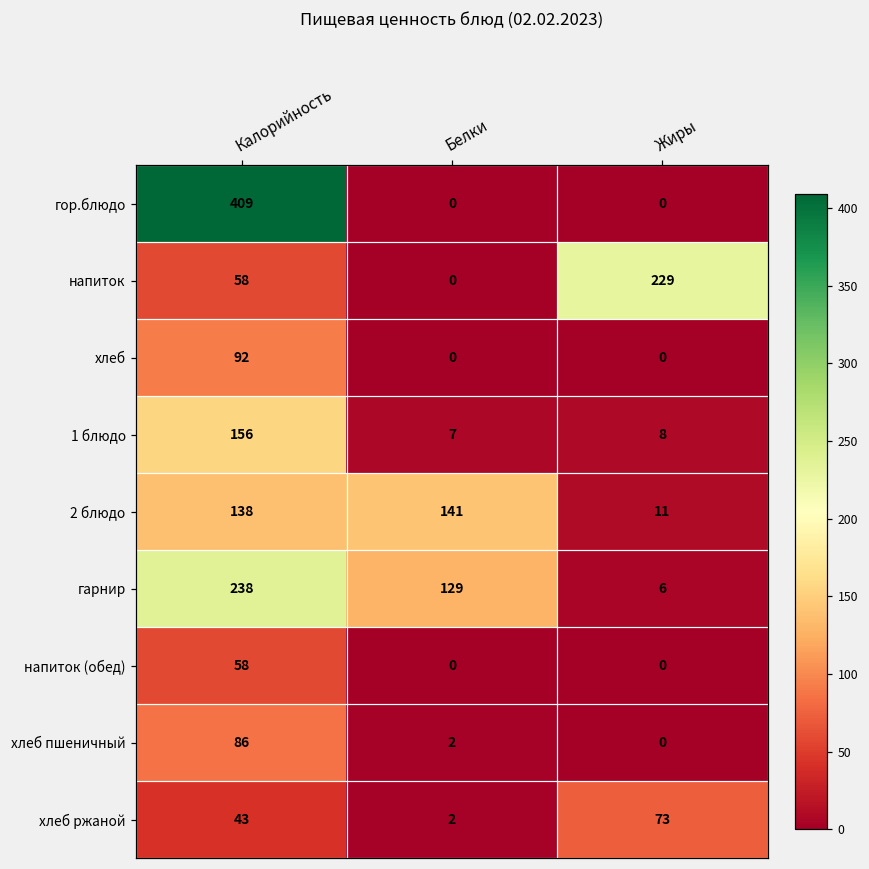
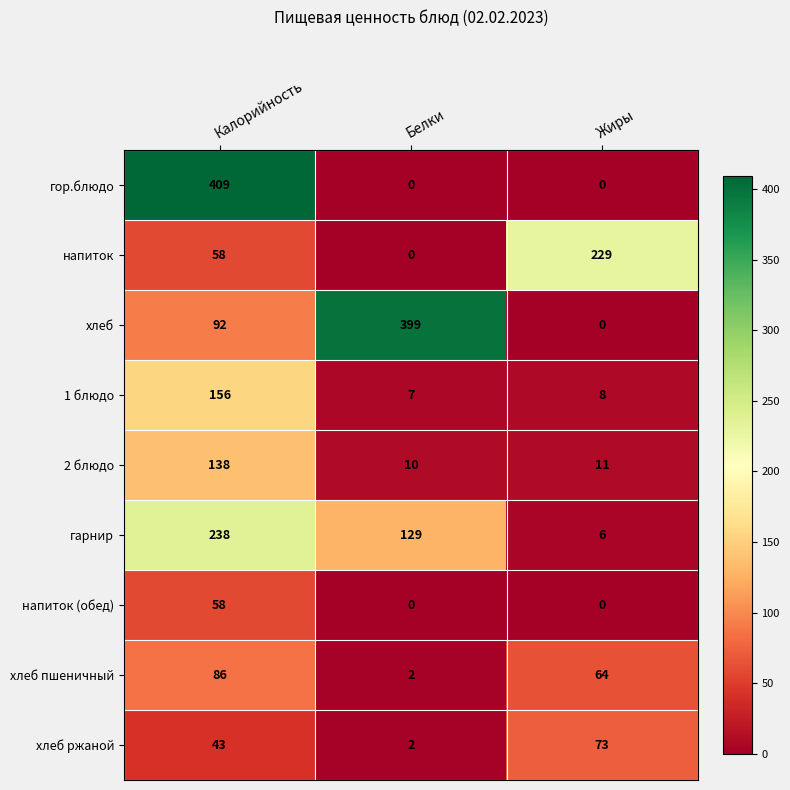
хлеб, Белки: 0 -> 399
2 блюдо, Белки: 141 -> 10
хлеб пшеничный, Жиры: 0 -> 64
